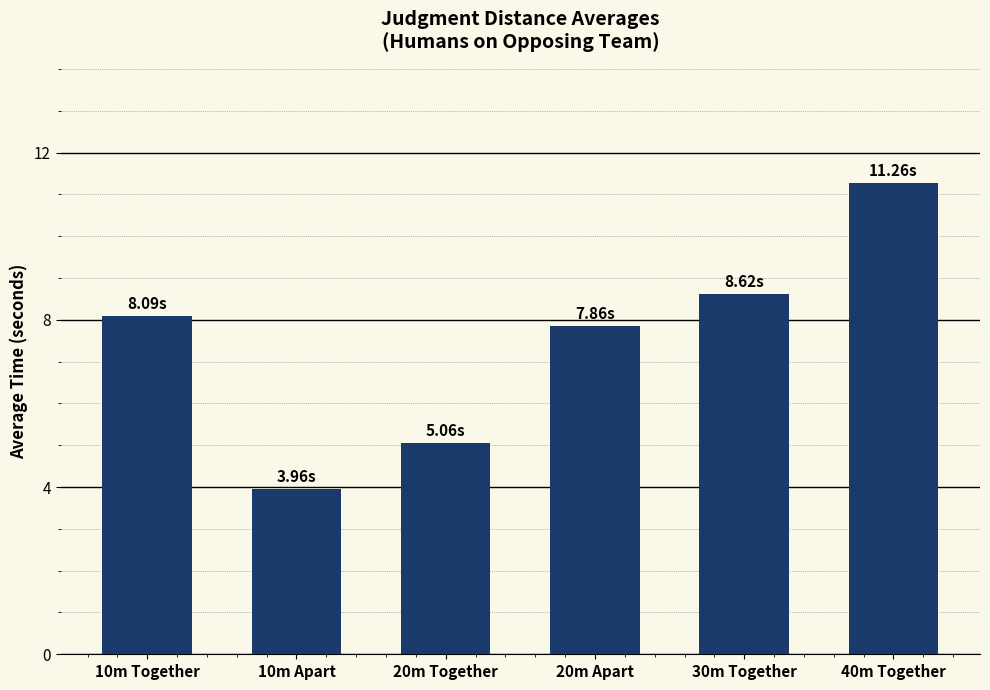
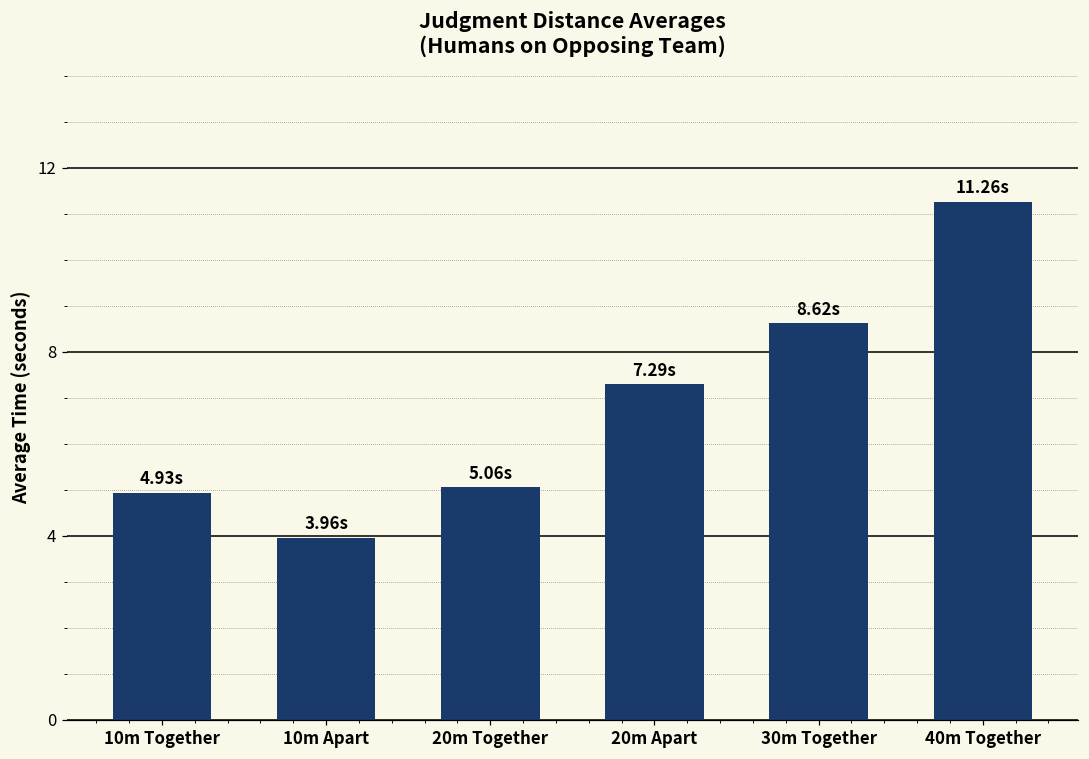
10m Together: 8.09s -> 4.93s
20m Apart: 7.86s -> 7.29s
